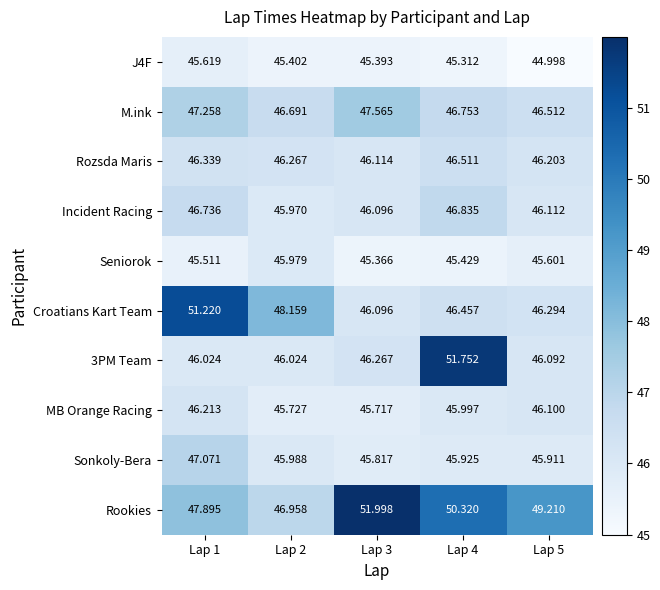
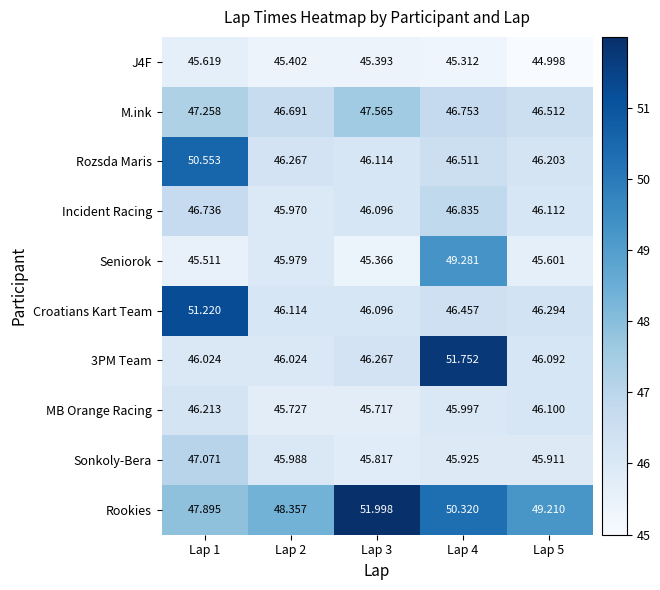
Rozsda Maris, Lap 1: 46.339 -> 50.553
Seniorok, Lap 4: 45.429 -> 49.281
Croatians Kart Team, Lap 2: 48.159 -> 46.114
Rookies, Lap 2: 46.958 -> 48.357
